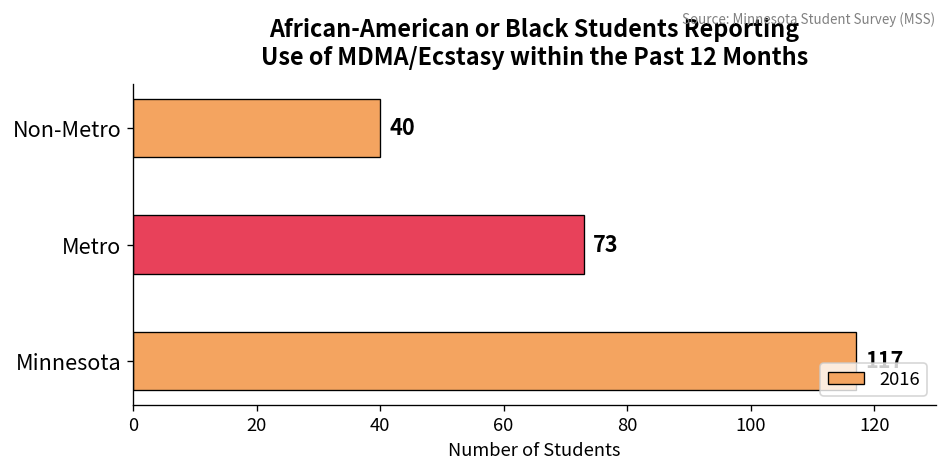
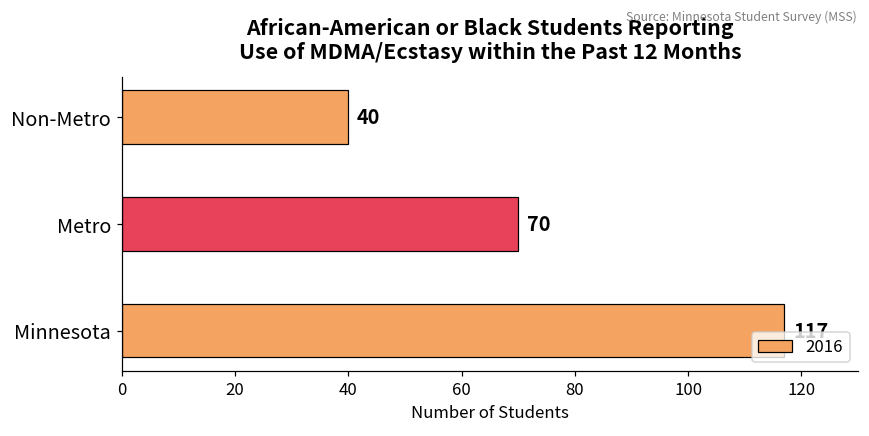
Metro: 73 -> 70
